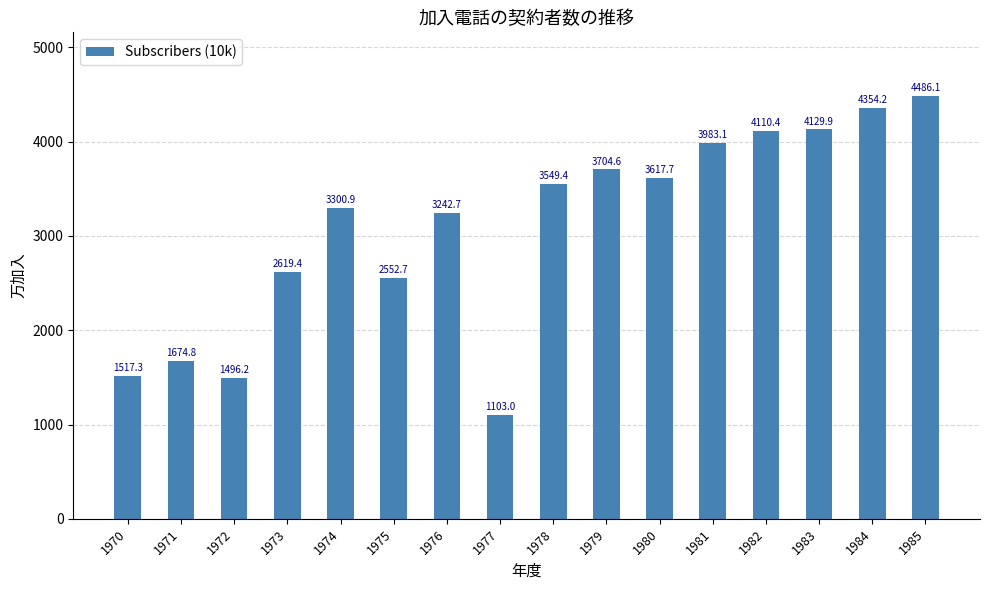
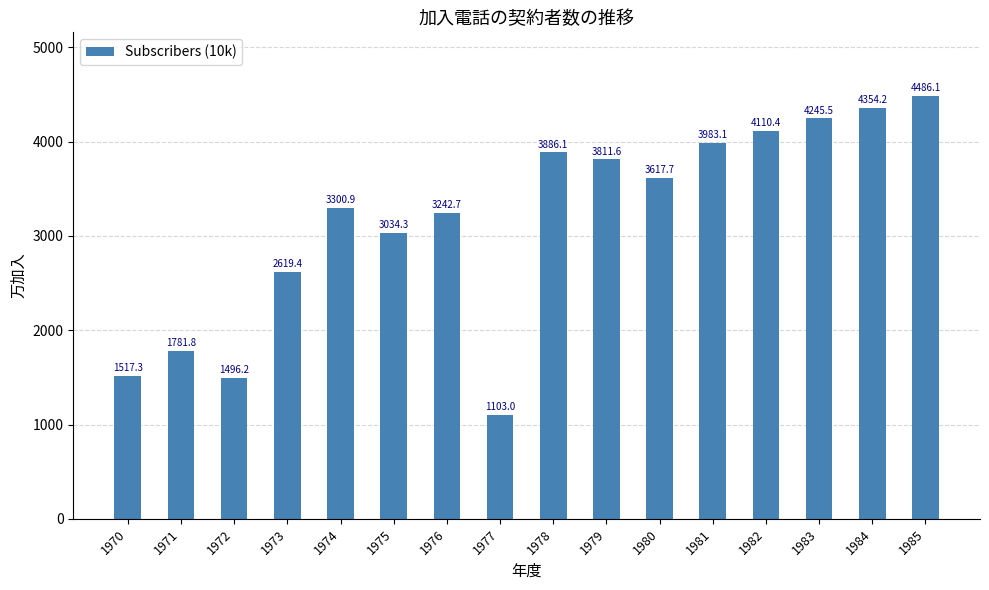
1971: 1674.8 -> 1781.8
1975: 2552.7 -> 3034.3
1978: 3549.4 -> 3886.1
1979: 3704.6 -> 3811.6
1983: 4129.9 -> 4245.5
